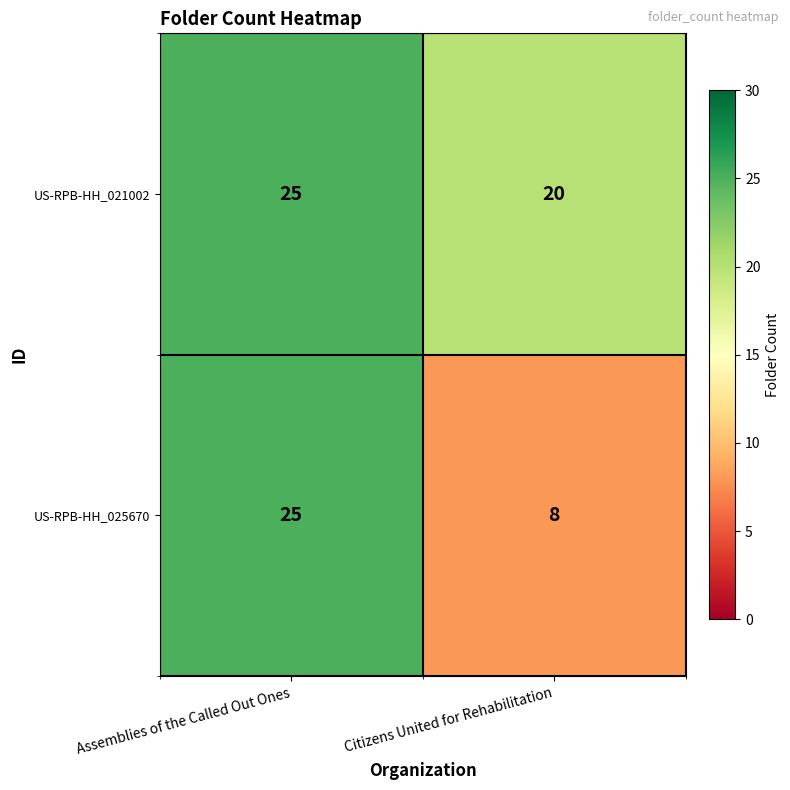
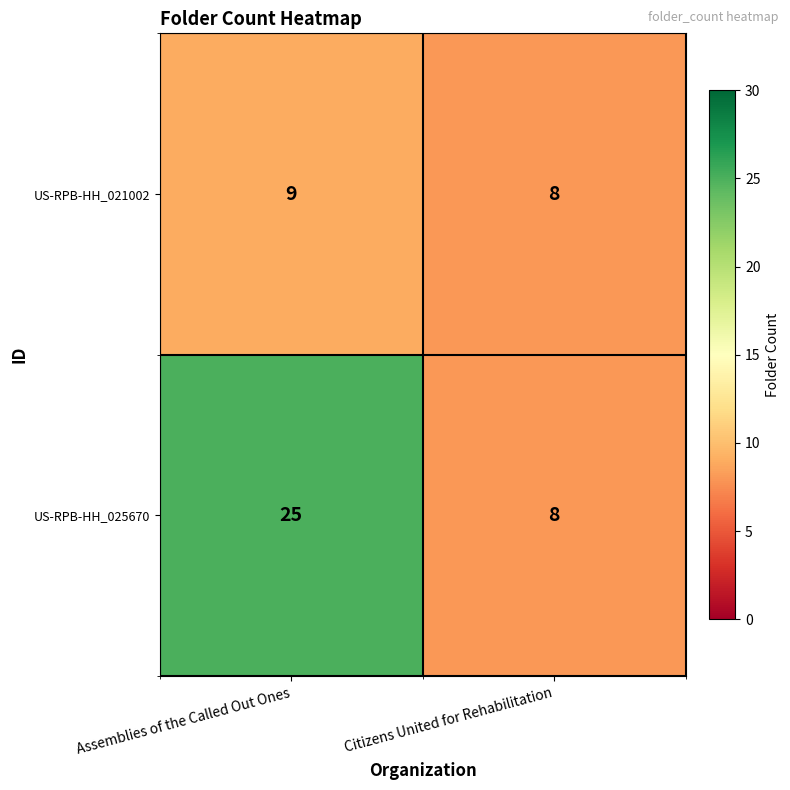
US-RPB-HH_021002, Assemblies of the Called Out Ones: 25 -> 9
US-RPB-HH_021002, Citizens United for Rehabilitation: 20 -> 8
